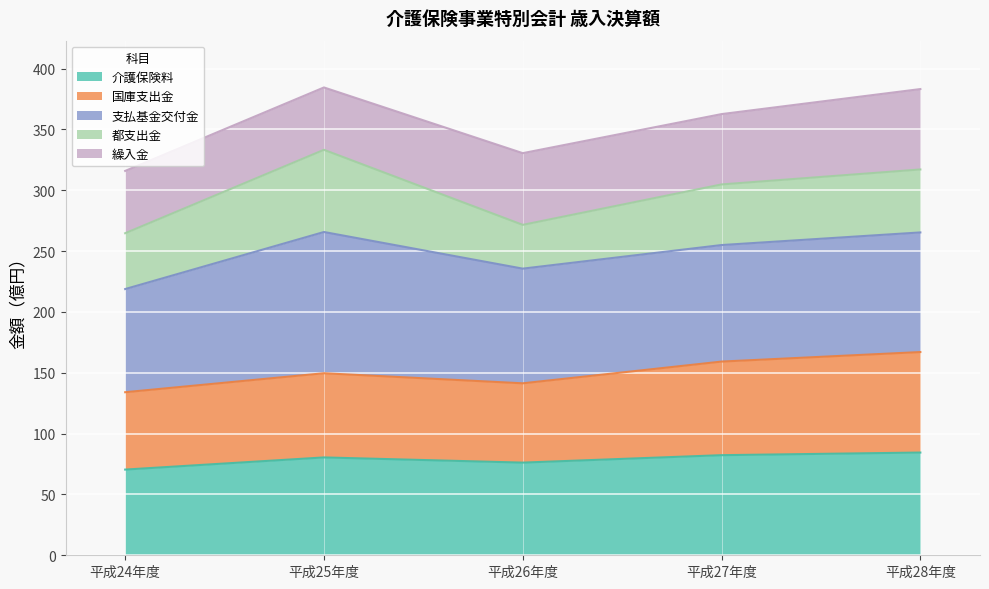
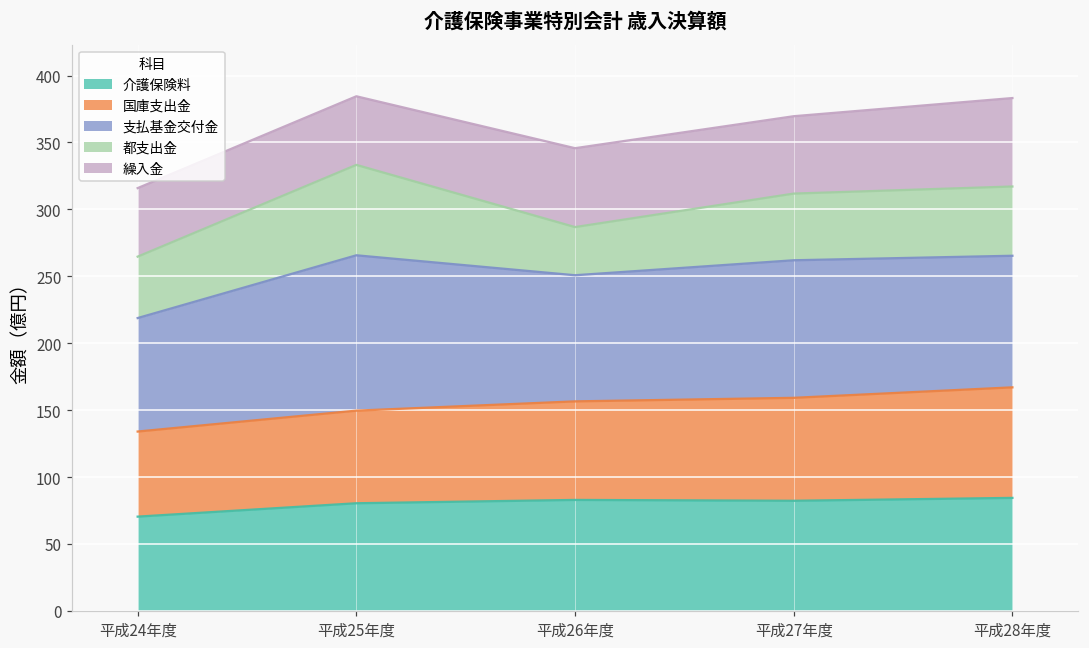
介護保険料, 平成26年度: 76 -> 83
国庫支出金, 平成26年度: 65 -> 74
支払基金交付金, 平成27年度: 96 -> 103
